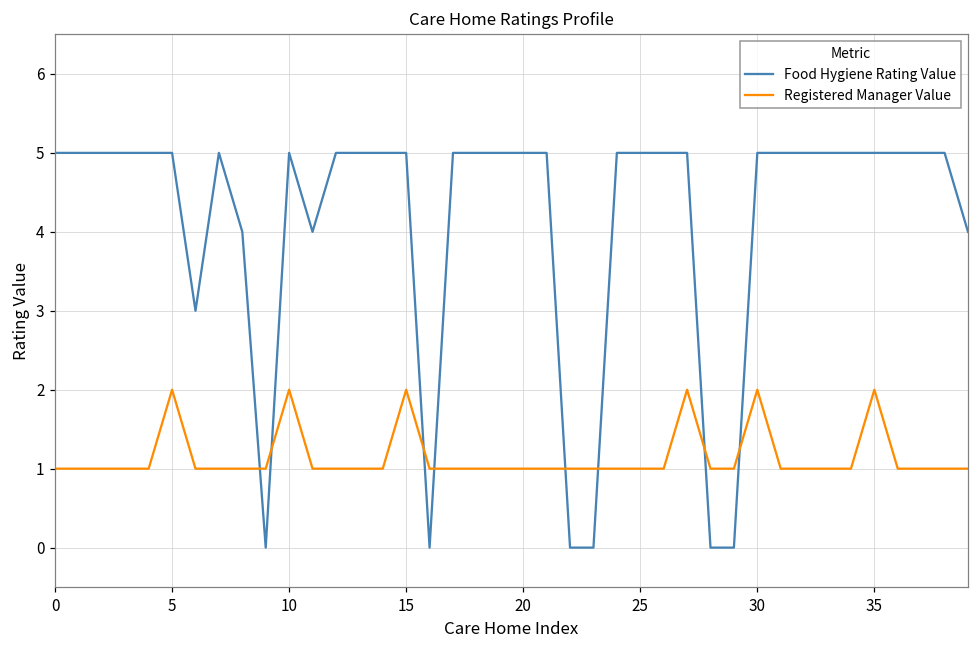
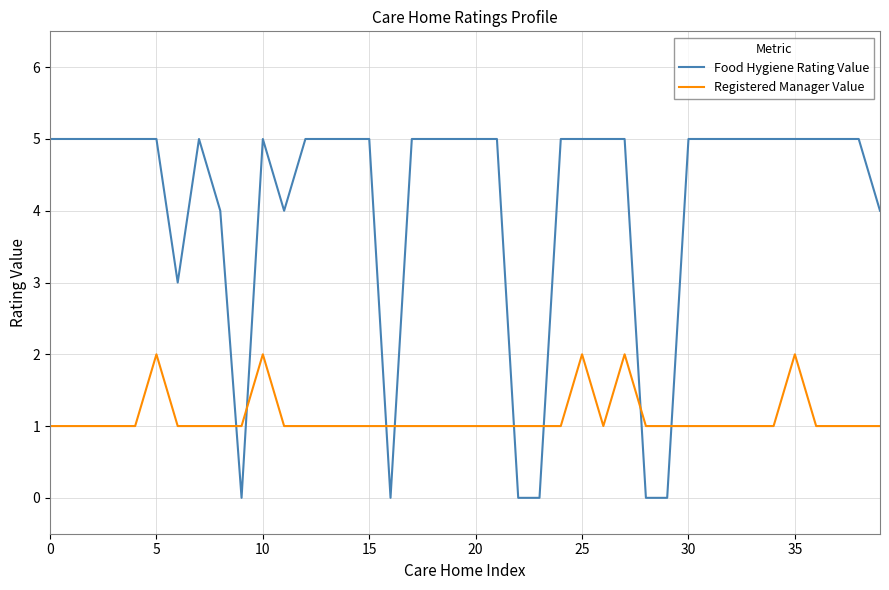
Registered Manager Value, 15: 2 -> 1
Registered Manager Value, 25: 1 -> 2
Registered Manager Value, 30: 2 -> 1
